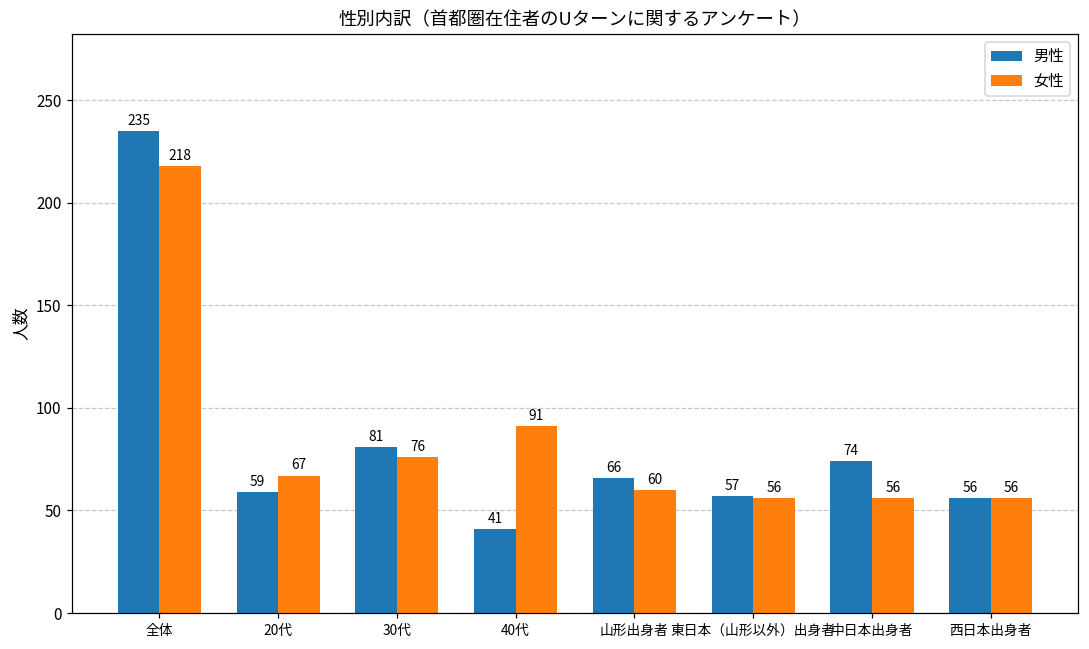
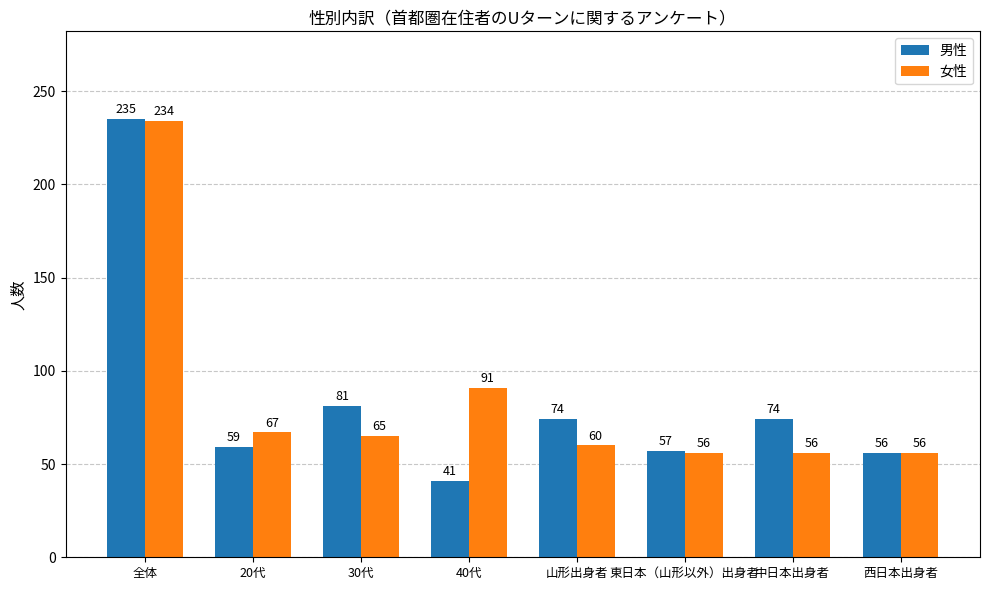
女性, 全体: 218 -> 234
女性, 30代: 76 -> 65
男性, 山形出身者: 66 -> 74
